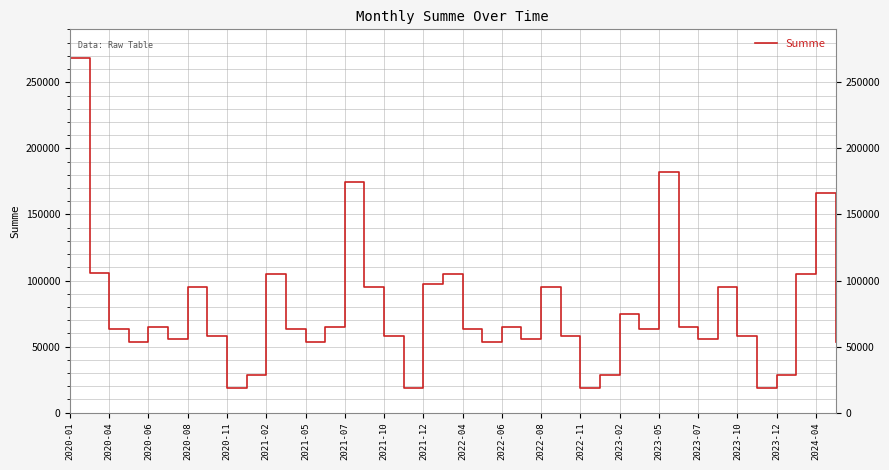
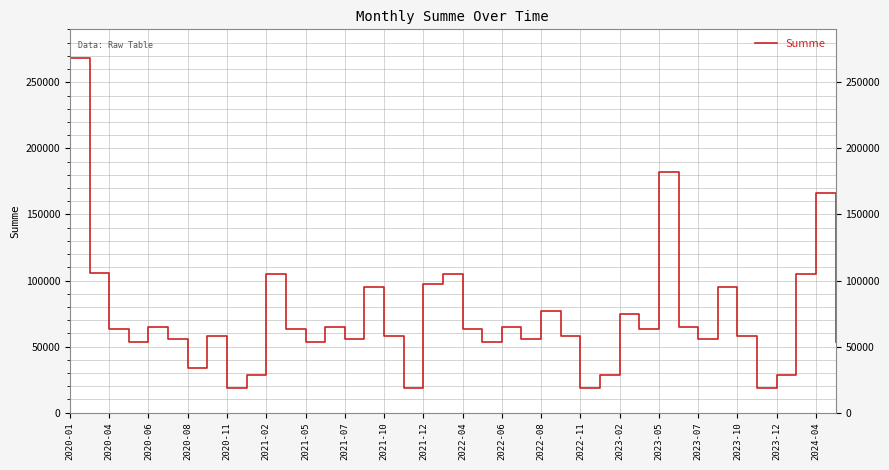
2020-08: 95000 -> 34000
2021-07: 175000 -> 56000
2022-08: 95000 -> 77000
